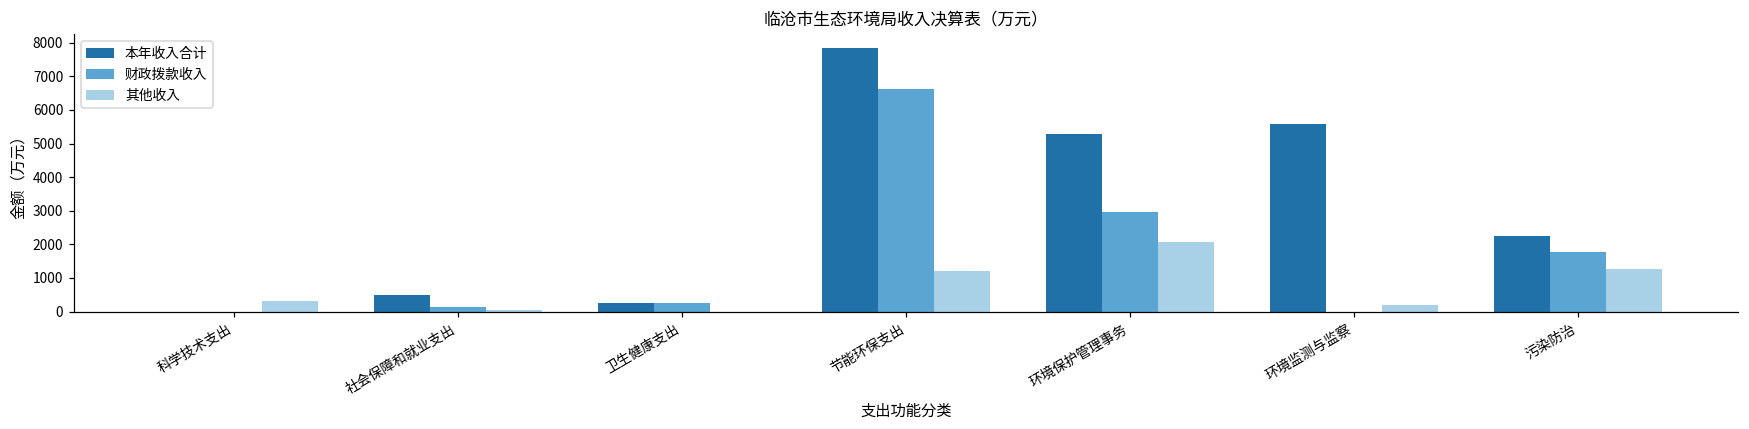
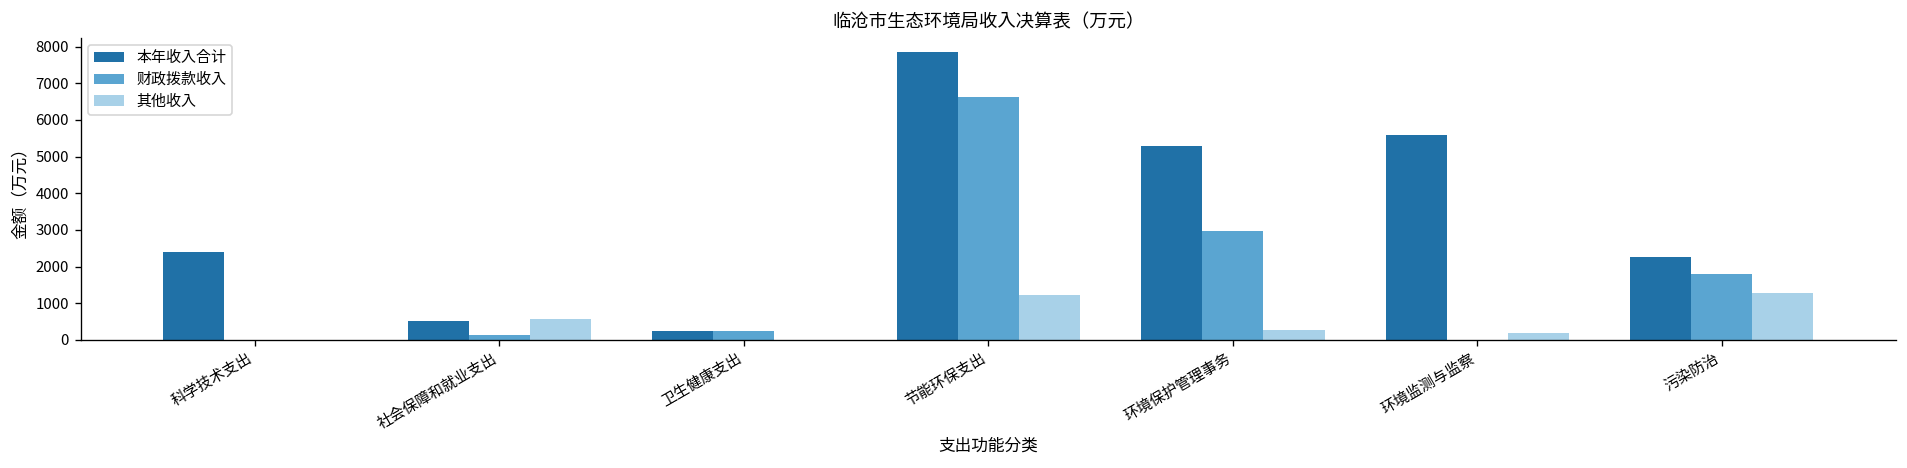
本年收入合计, 科学技术支出: 0 -> 2400
其他收入, 科学技术支出: 300 -> 0
其他收入, 社会保障和就业支出: 0 -> 600
其他收入, 环境保护管理事务: 2100 -> 300
